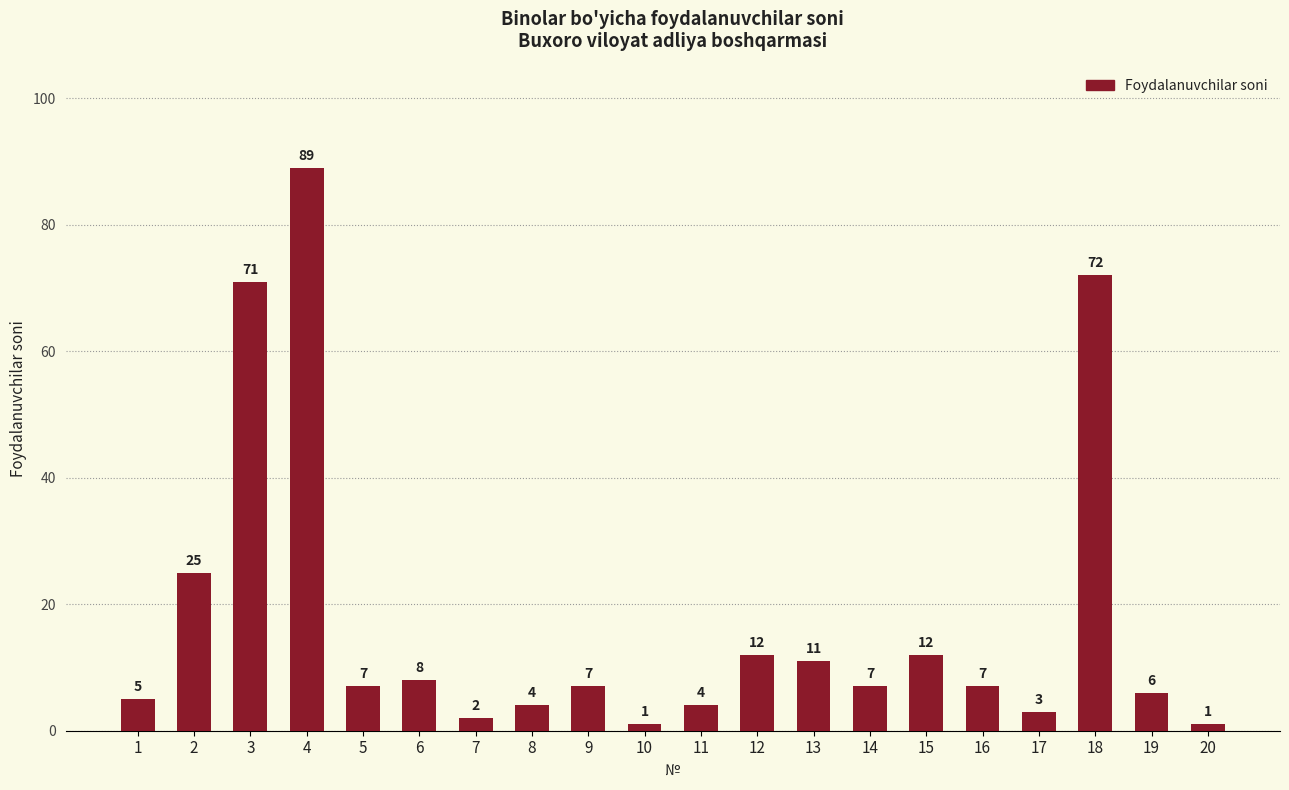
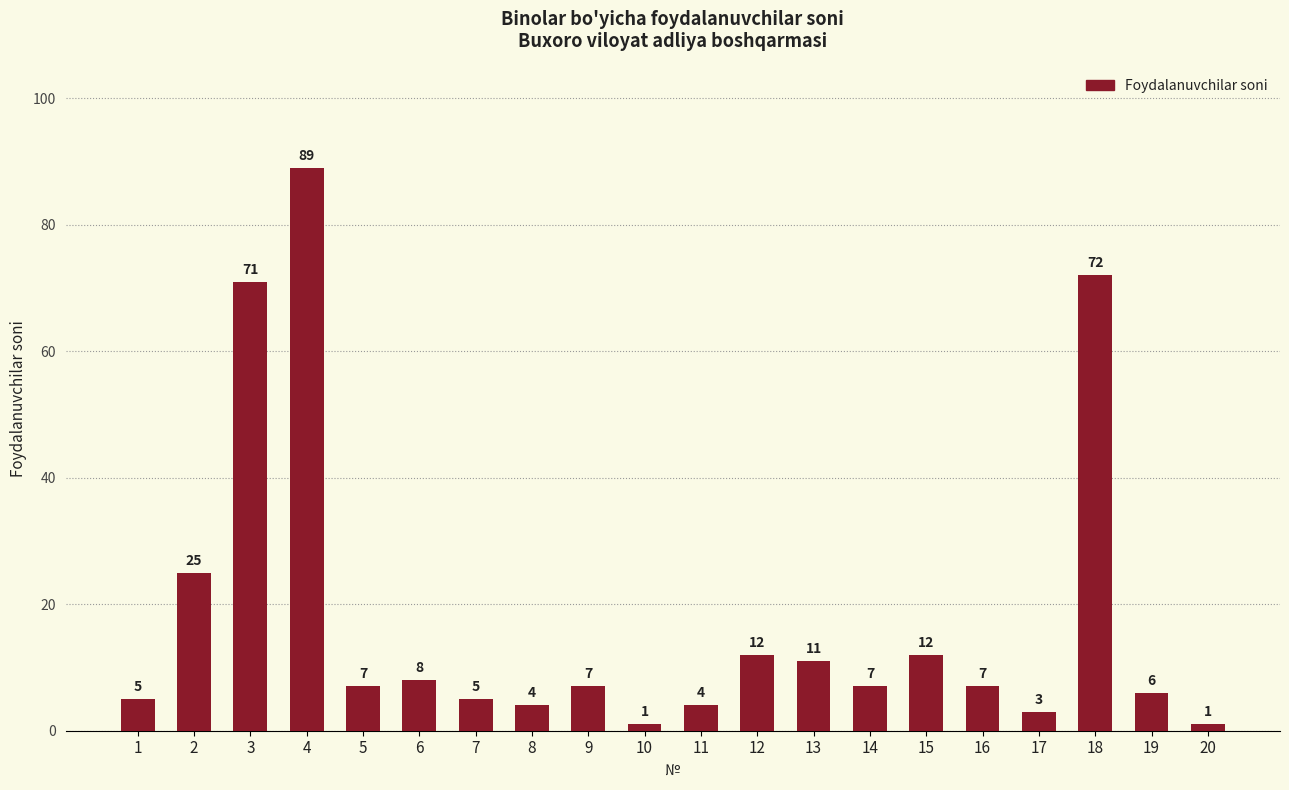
7: 2 -> 5
